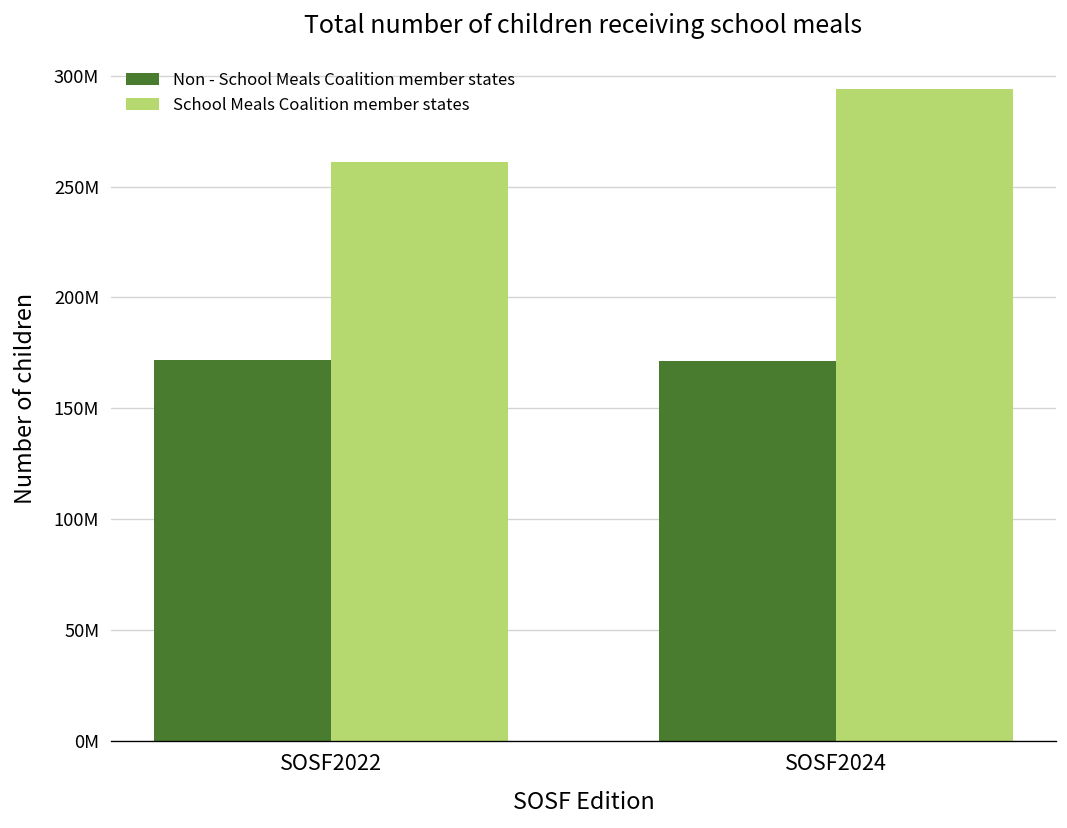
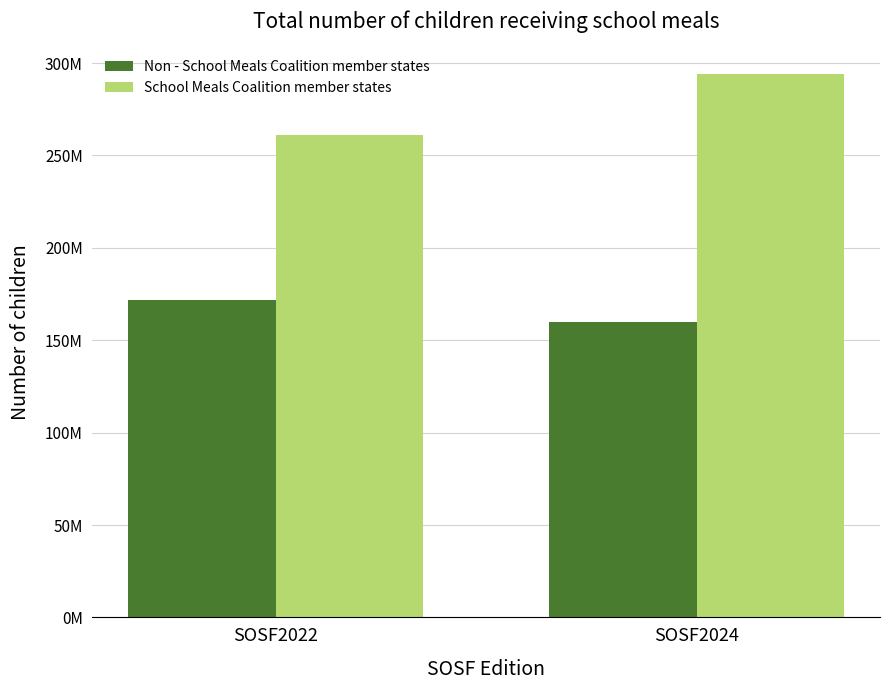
Non - School Meals Coalition member states, SOSF2024: 171000000 -> 160000000
